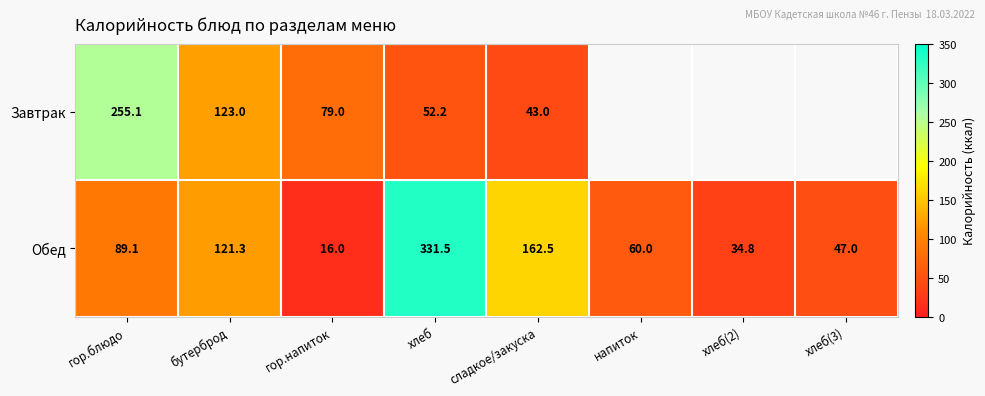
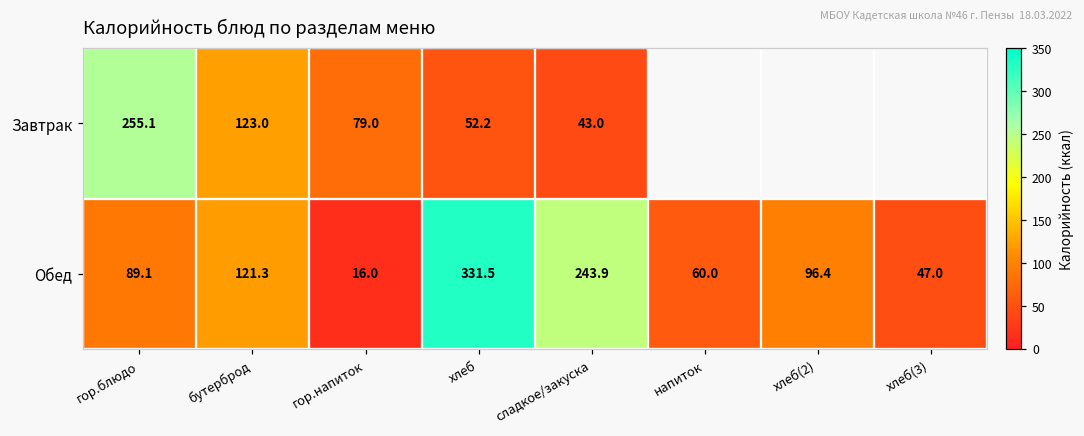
Обед, сладкое/закуска: 162.5 -> 243.9
Обед, хлеб(2): 34.8 -> 96.4
